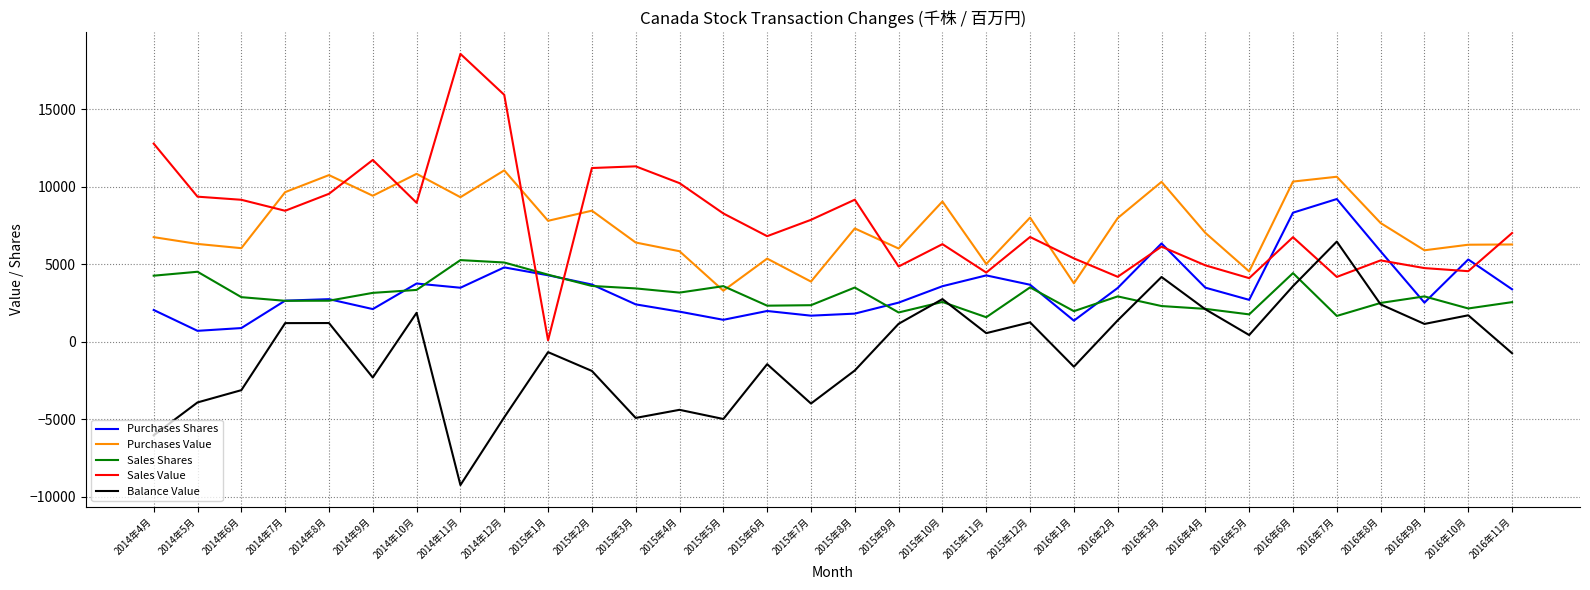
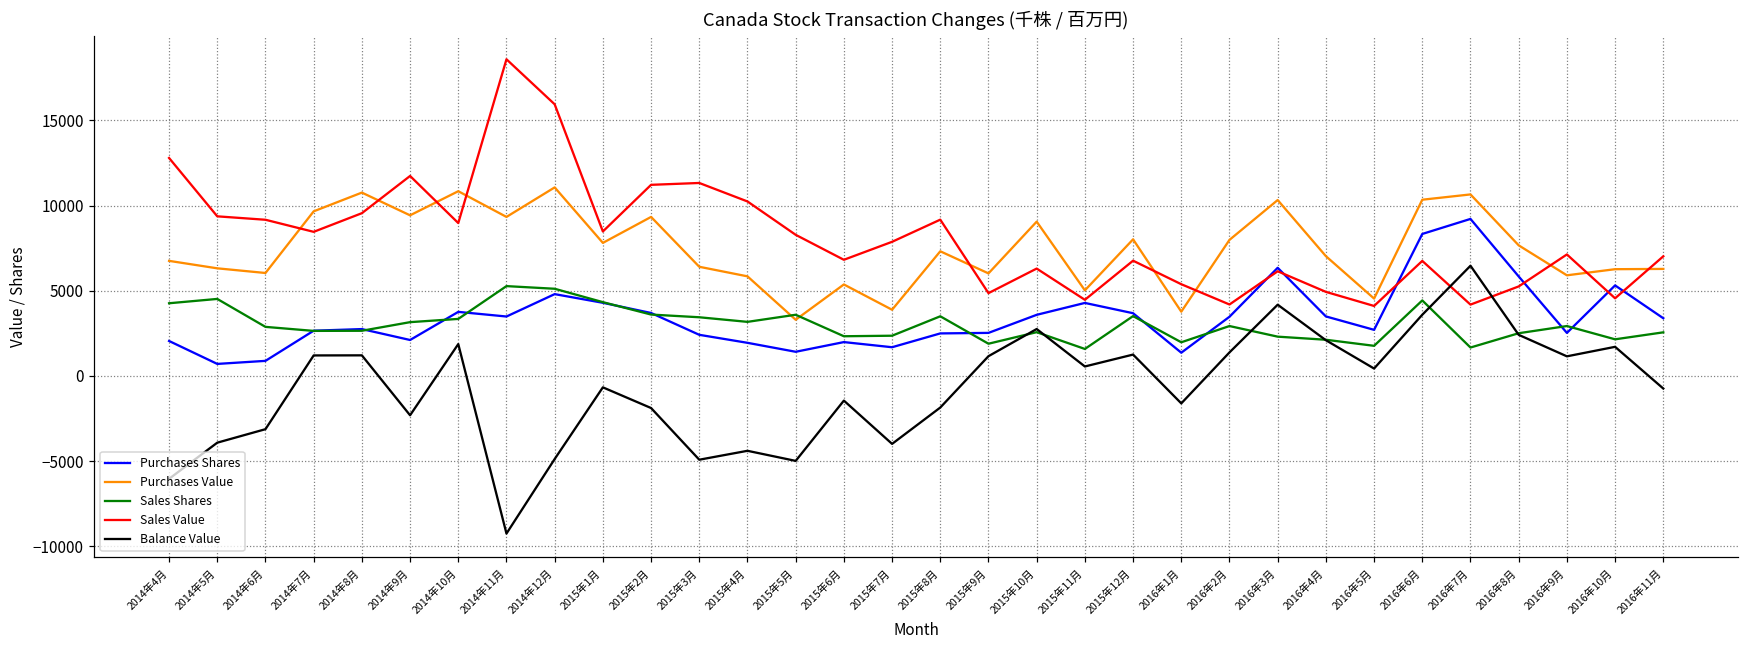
Sales Value, 2015年1月: 100 -> 8500
Purchases Value, 2015年2月: 8500 -> 9300
Purchases Shares, 2015年8月: 1800 -> 2500
Sales Value, 2016年9月: 4800 -> 7100
